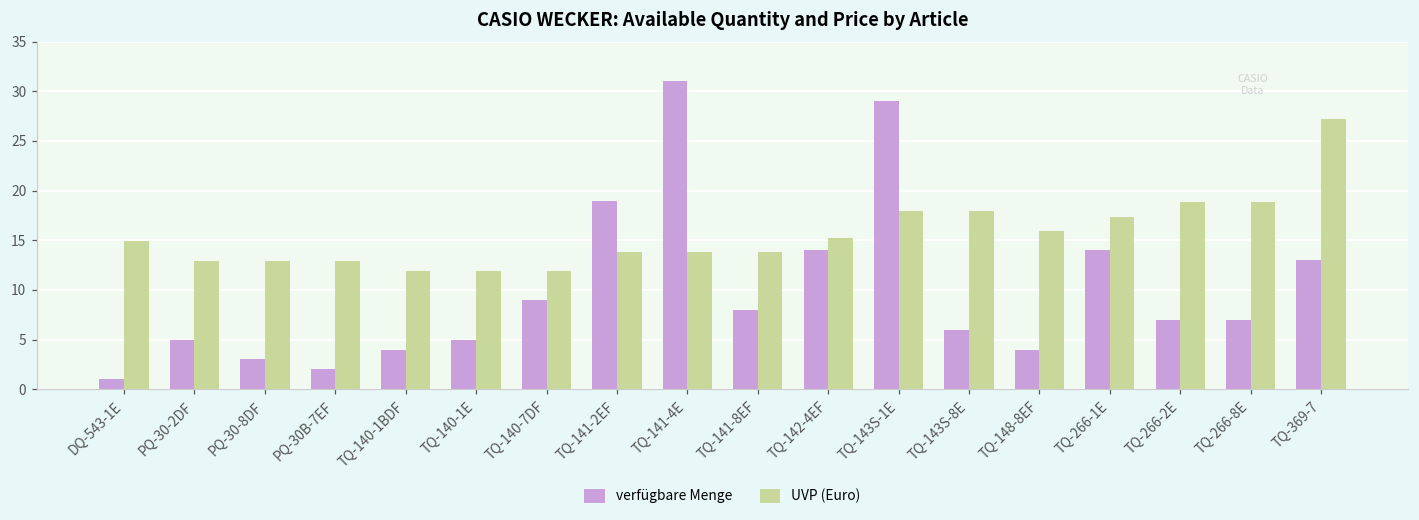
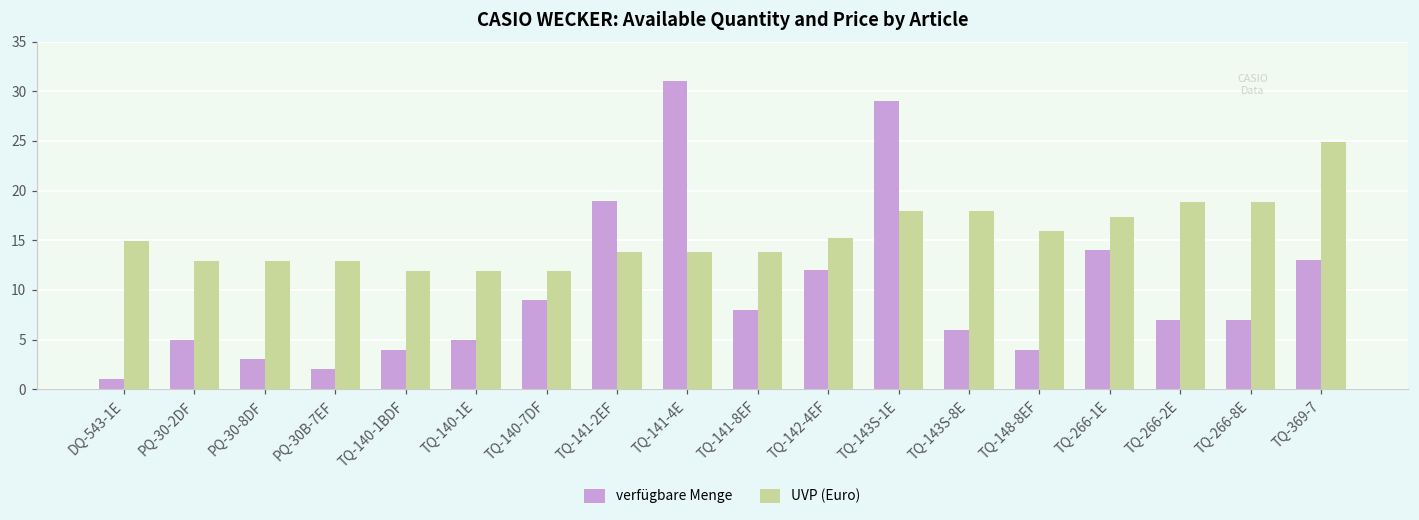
verfügbare Menge, TQ-142-4EF: 14 -> 12
UVP (Euro), TQ-369-7: 27 -> 25
